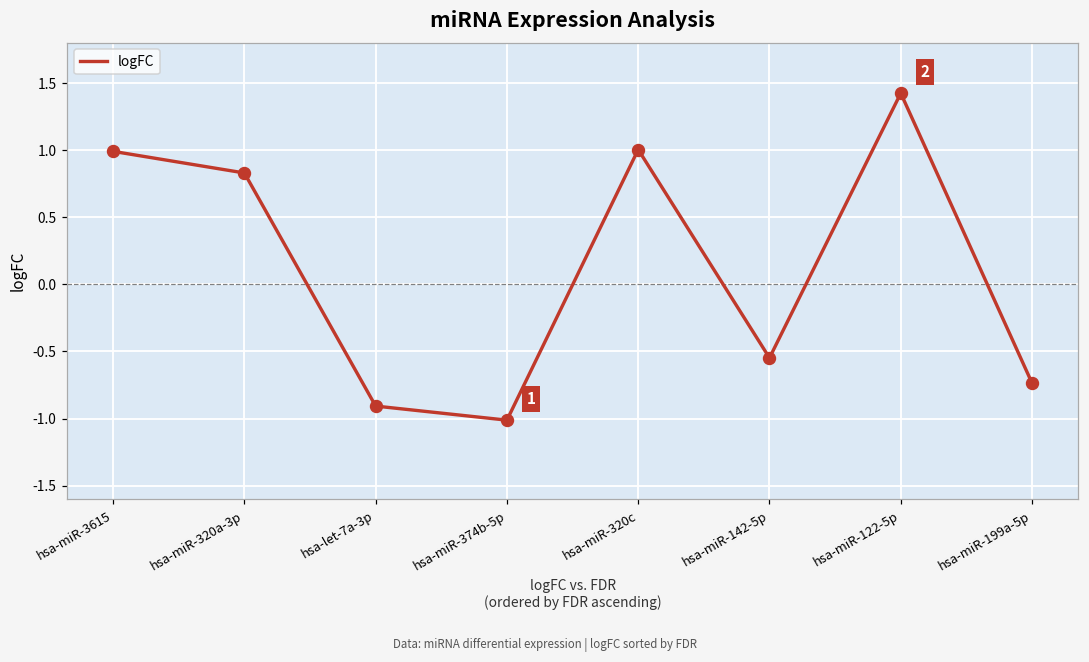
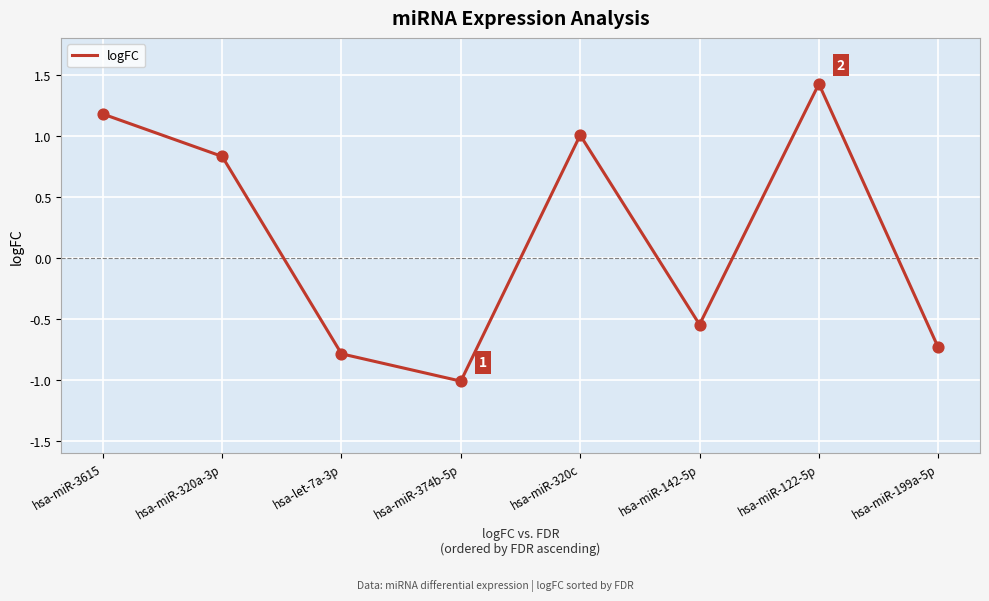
hsa-miR-3615: 0.99 -> 1.18
hsa-let-7a-3p: -0.91 -> -0.79
